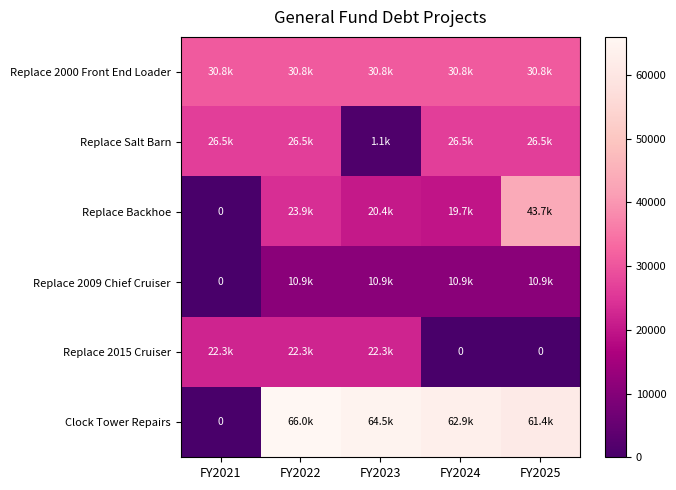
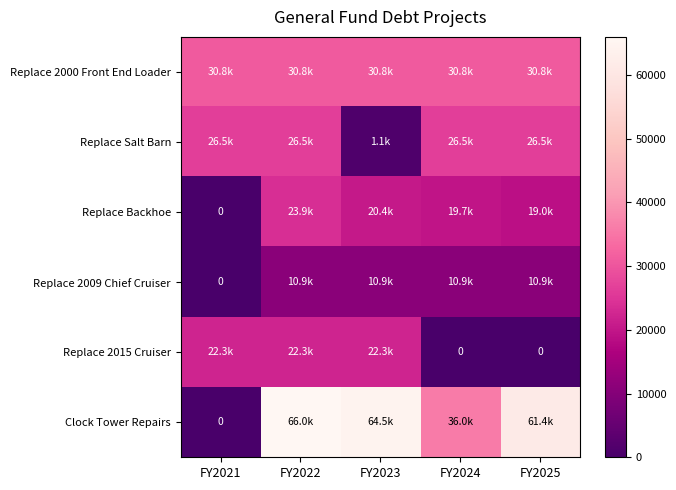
Replace Backhoe, FY2025: 43.7k -> 19.0k
Clock Tower Repairs, FY2024: 62.9k -> 36.0k
